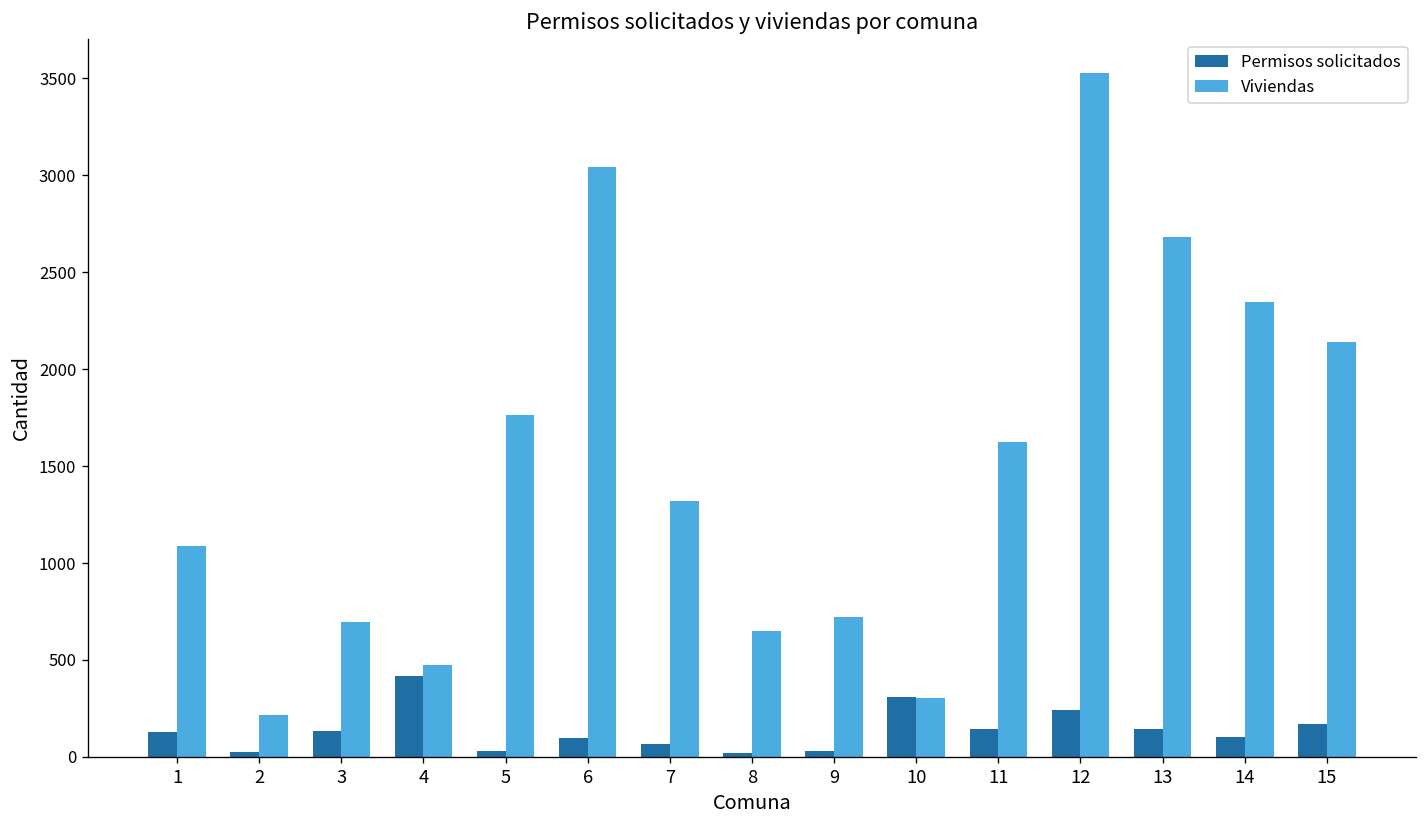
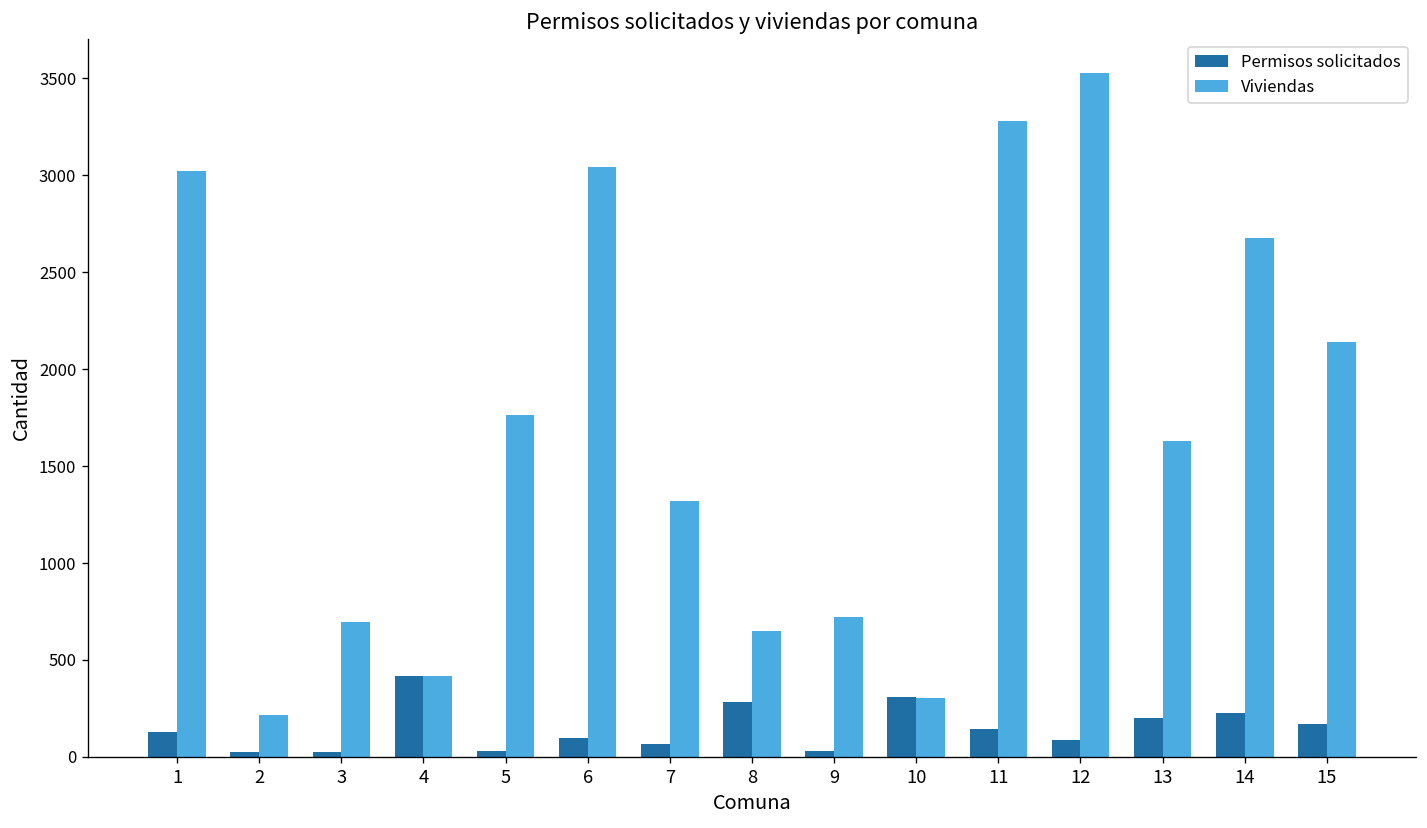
Viviendas, 1: 1090 -> 3020
Permisos solicitados, 3: 130 -> 20
Viviendas, 4: 480 -> 420
Permisos solicitados, 8: 20 -> 280
Viviendas, 11: 1630 -> 3280
Permisos solicitados, 12: 240 -> 90
Permisos solicitados, 13: 150 -> 200
Viviendas, 13: 2680 -> 1630
Permisos solicitados, 14: 100 -> 230
Viviendas, 14: 2350 -> 2680
